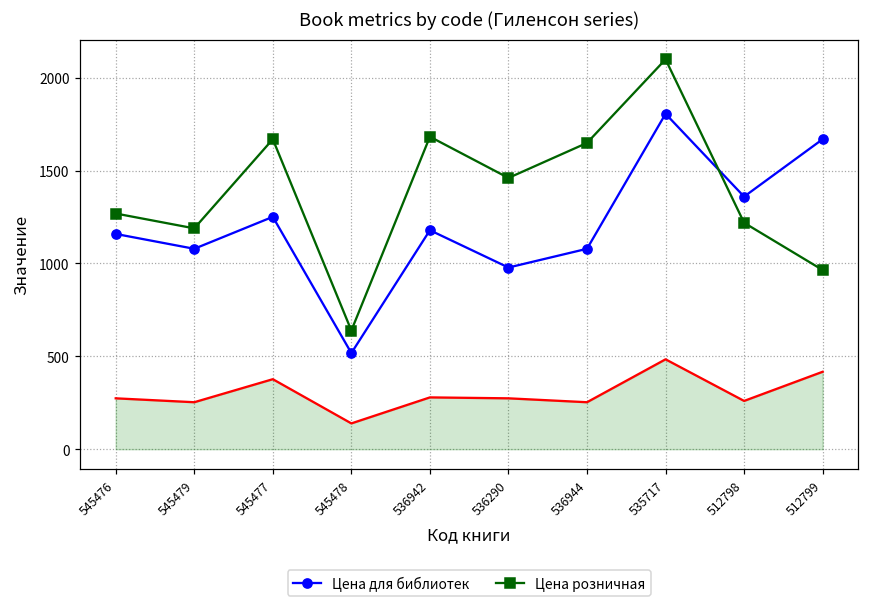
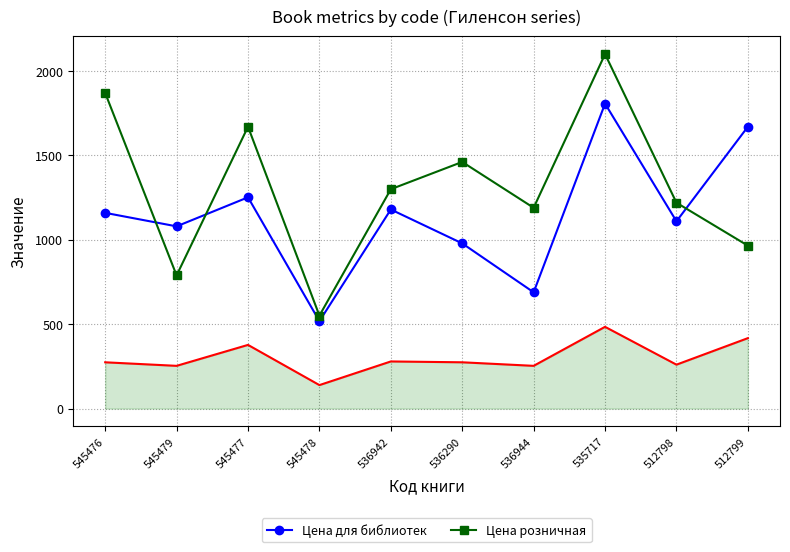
Цена розничная, 545476: 1270 -> 1870
Цена розничная, 545479: 1190 -> 790
Цена розничная, 545478: 640 -> 550
Цена розничная, 536942: 1680 -> 1300
Цена для библиотек, 536944: 1080 -> 690
Цена розничная, 536944: 1650 -> 1190
Цена для библиотек, 512798: 1360 -> 1110
